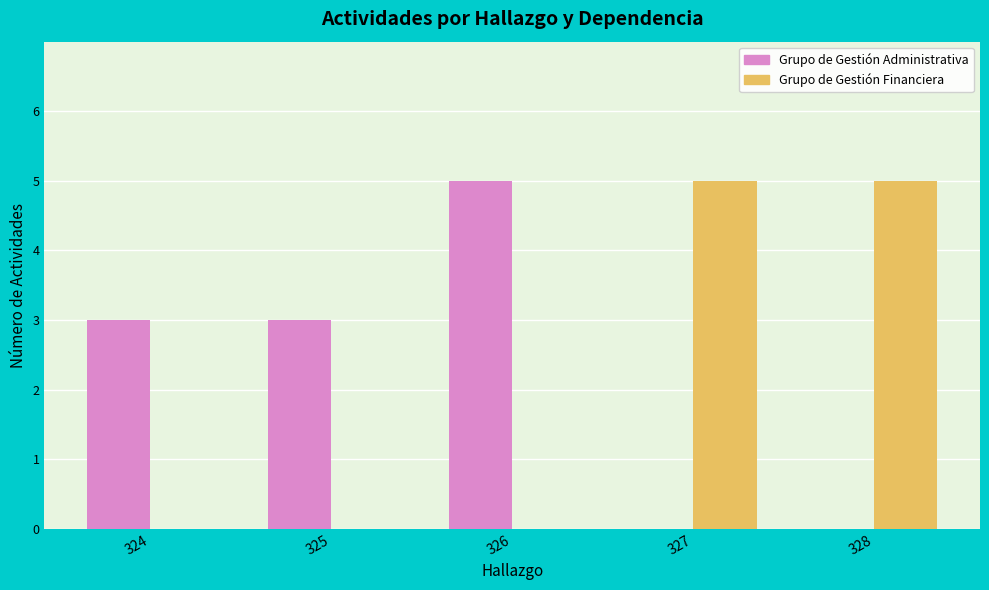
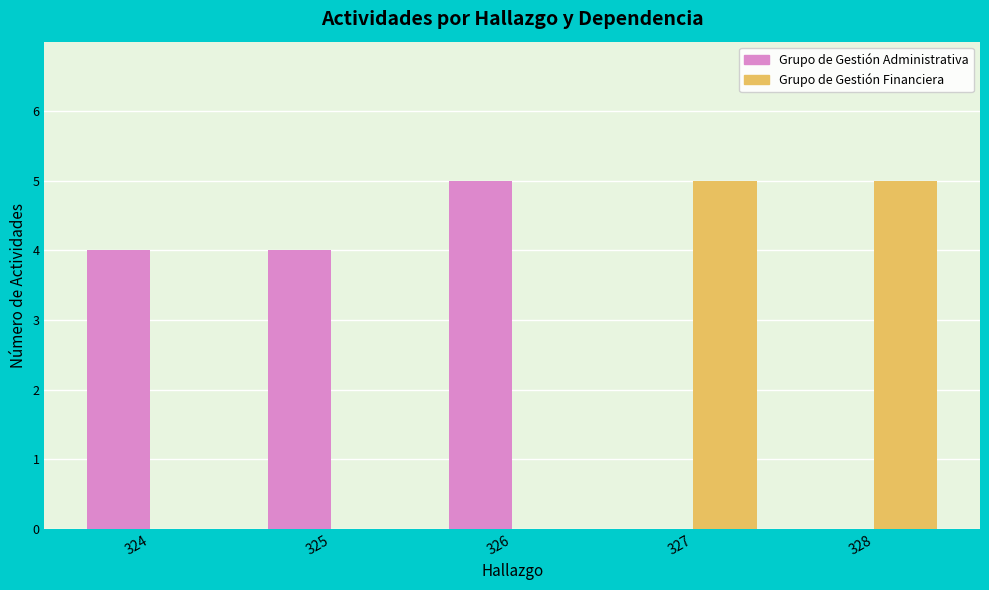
Grupo de Gestión Administrativa, 324: 3 -> 4
Grupo de Gestión Administrativa, 325: 3 -> 4
